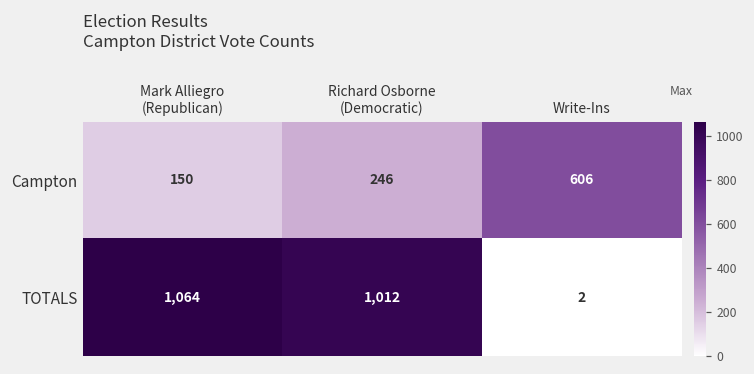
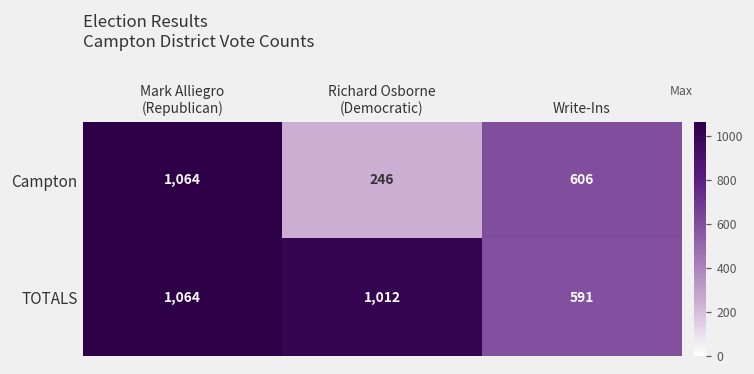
Campton, Mark Alliegro (Republican): 150 -> 1,064
TOTALS, Write-Ins: 2 -> 591
